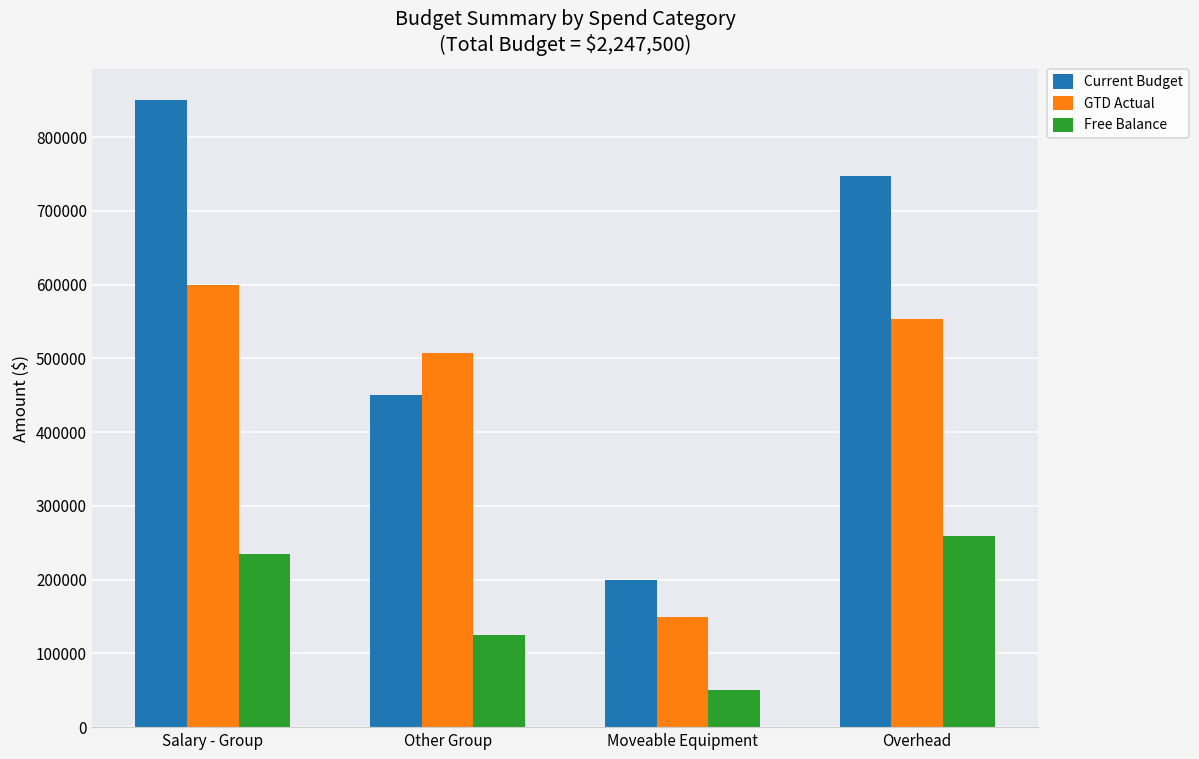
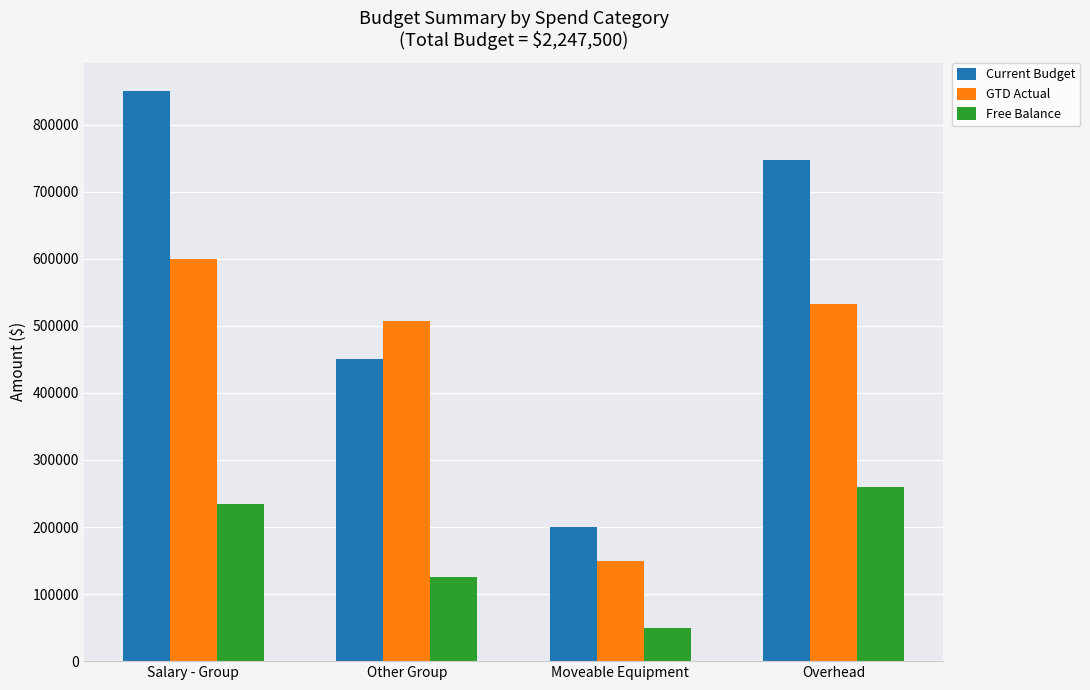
GTD Actual, Overhead: 550000 -> 530000
